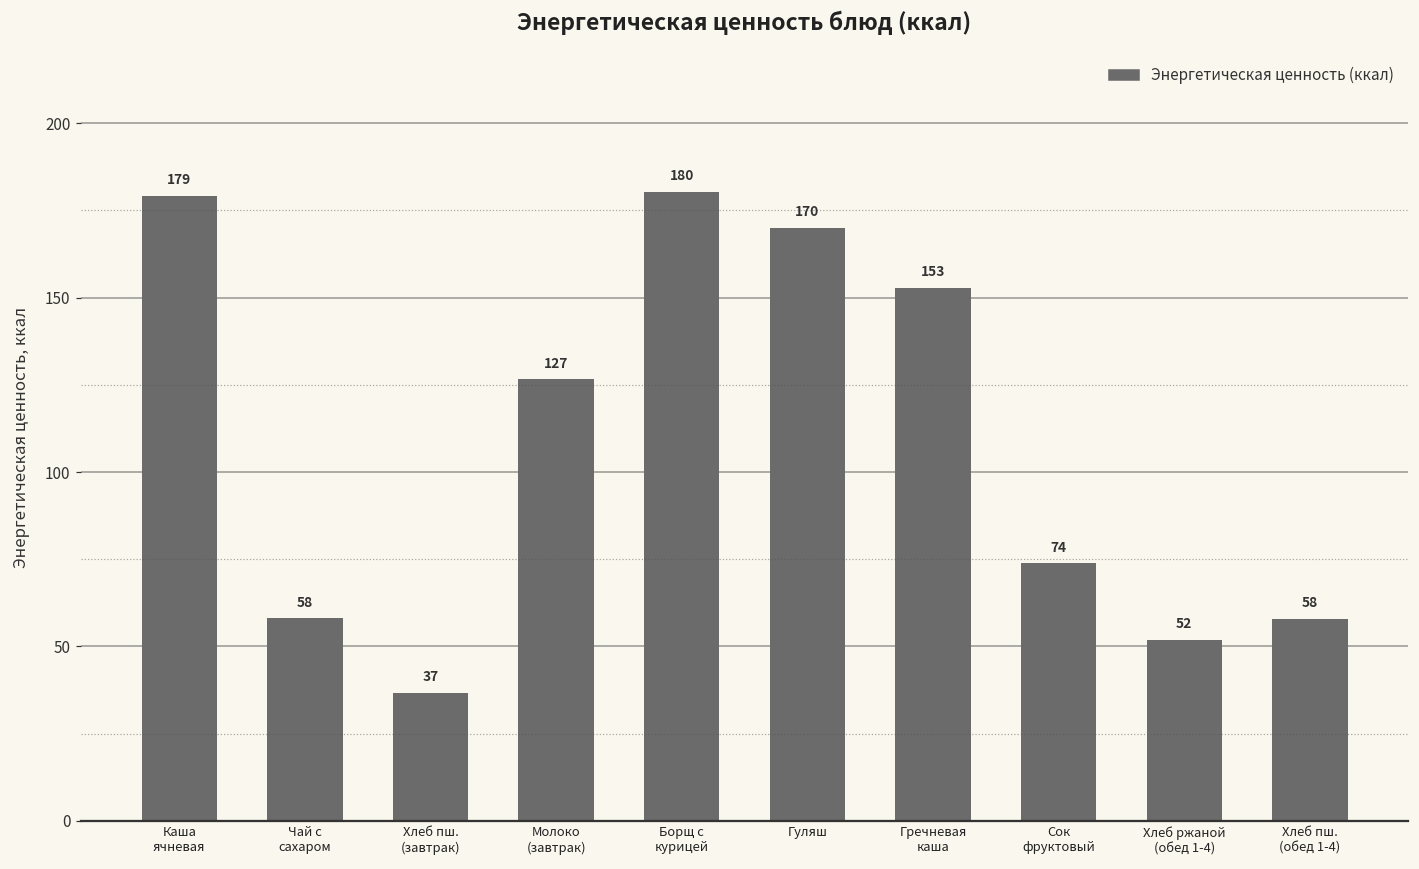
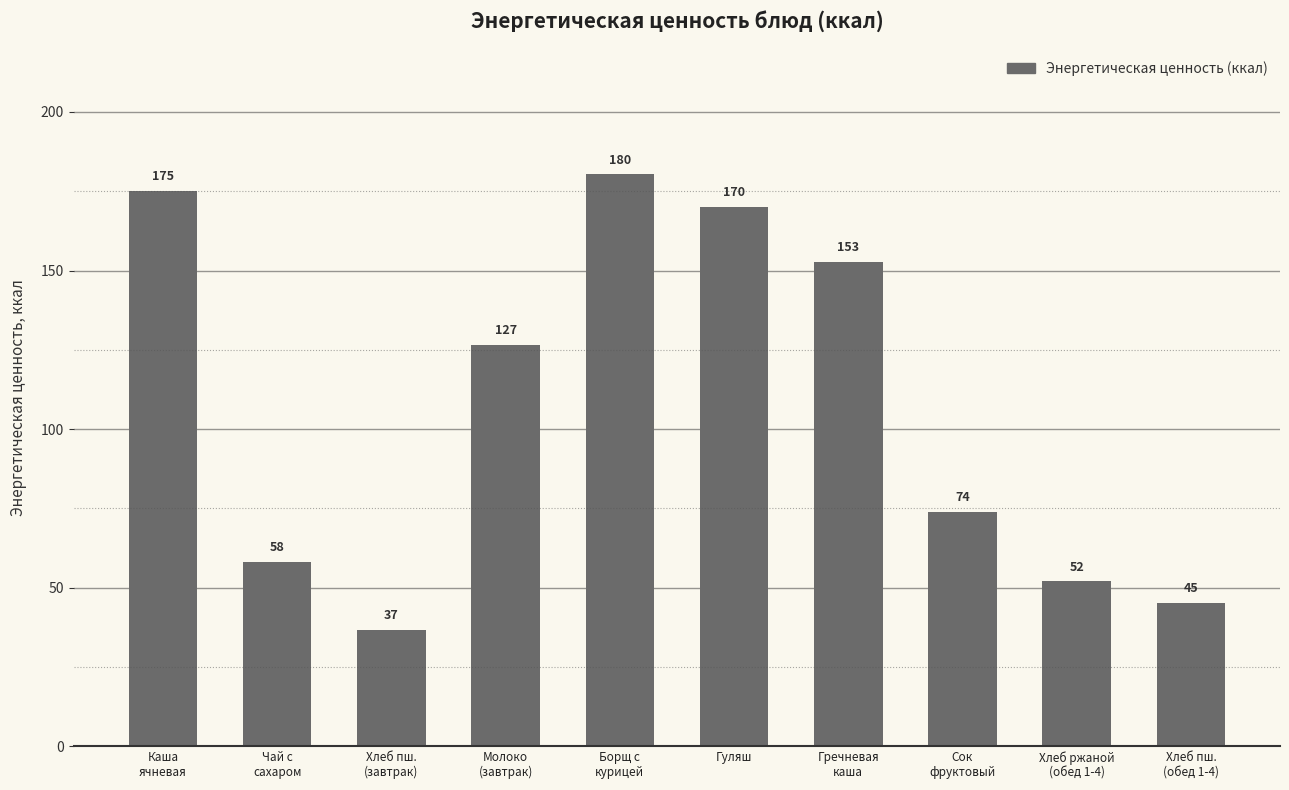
Каша ячневая: 179 -> 175
Хлеб пш. (обед 1-4): 58 -> 45
